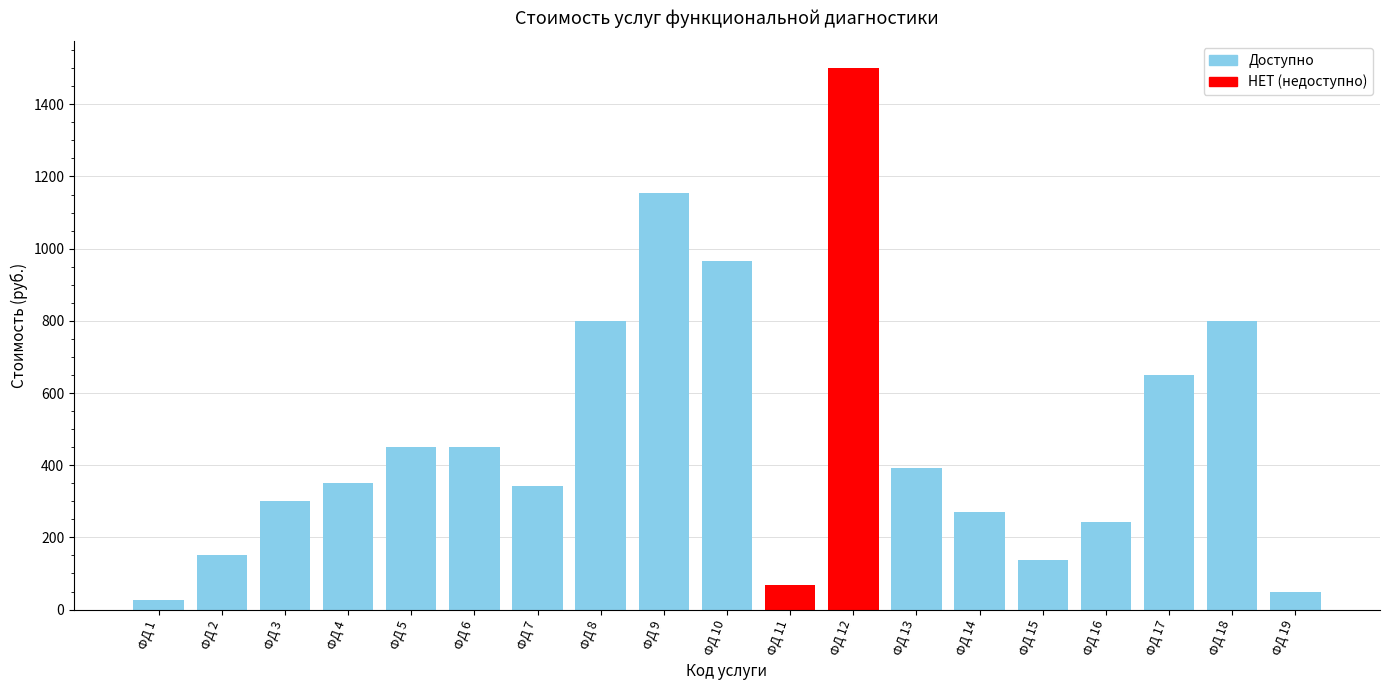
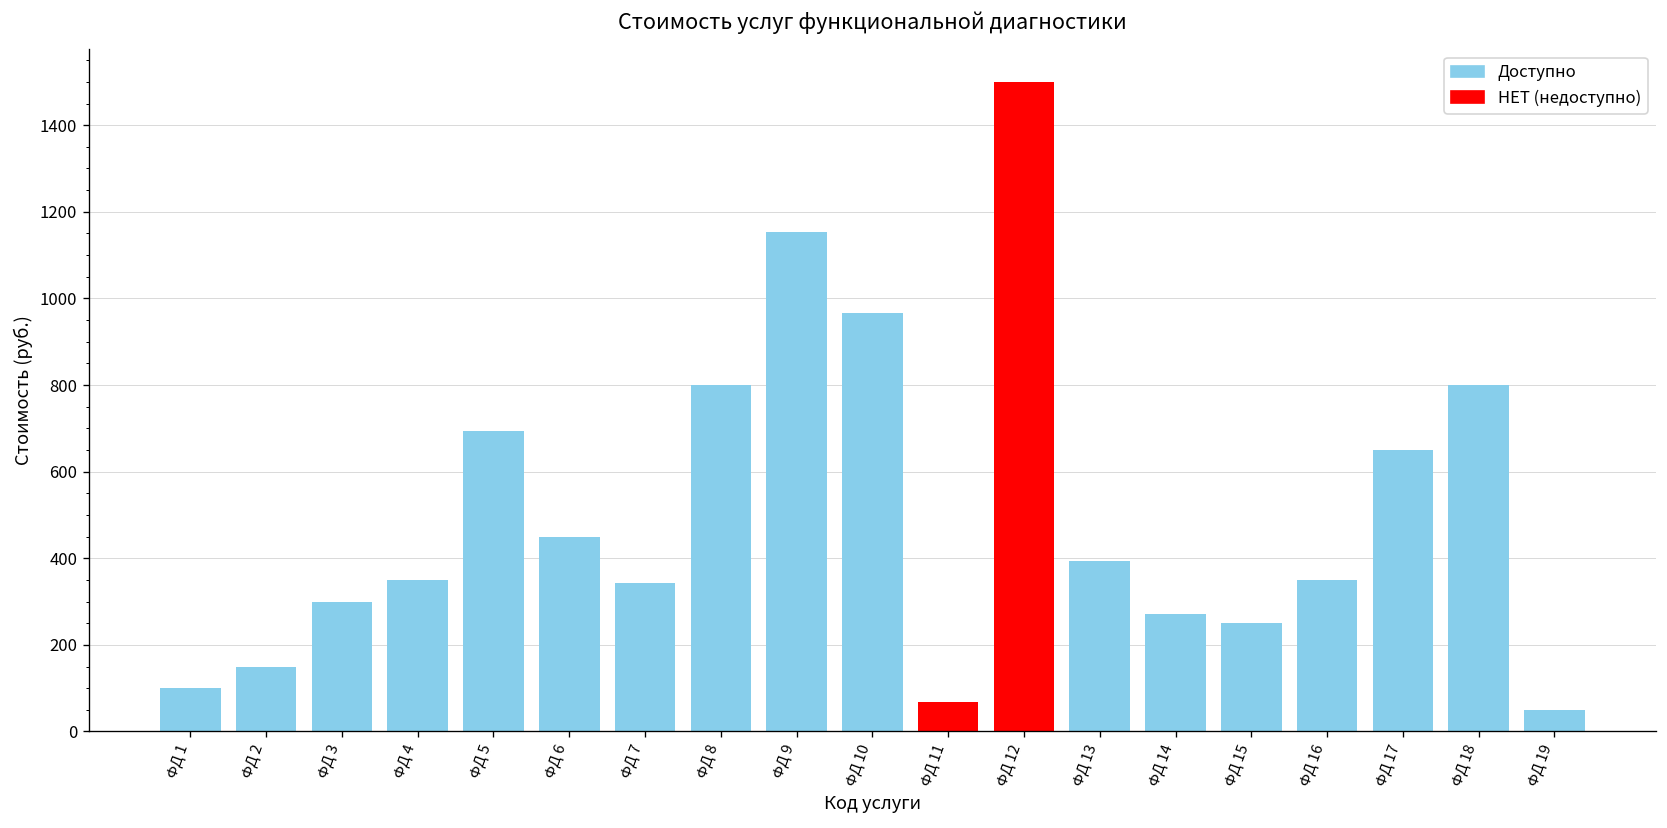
ФД 1: 30 -> 100
ФД 5: 450 -> 690
ФД 15: 140 -> 250
ФД 16: 240 -> 350
